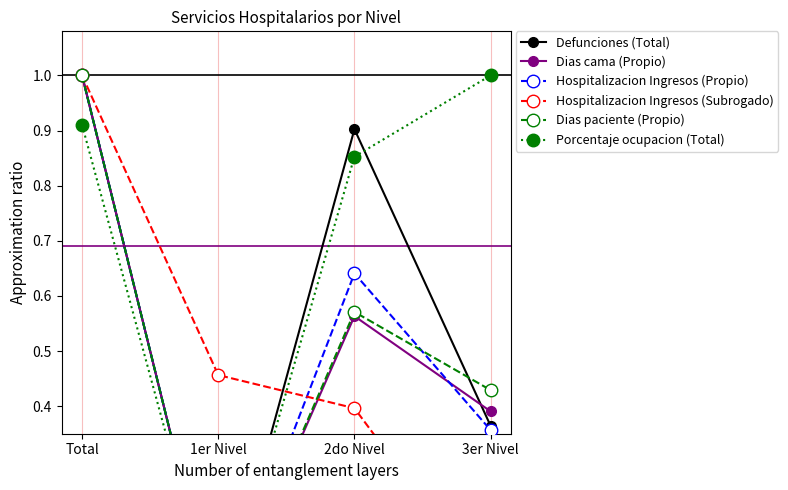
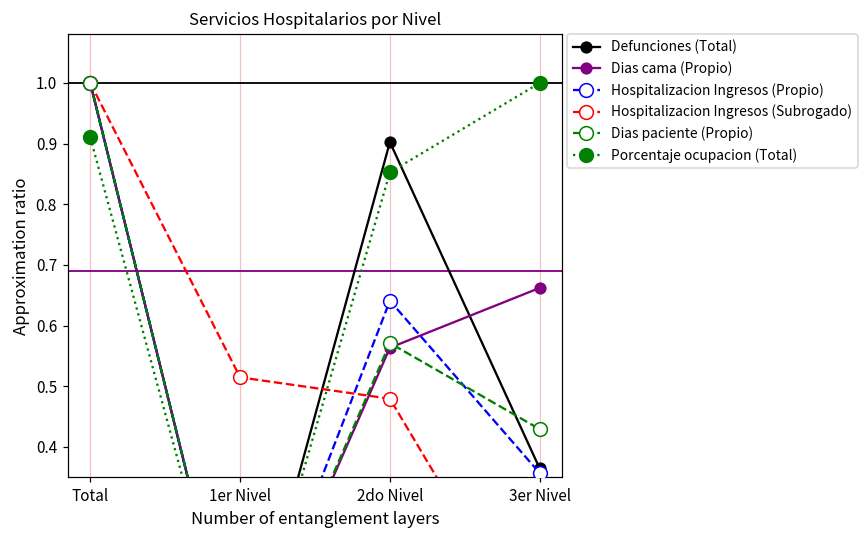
Hospitalizacion Ingresos (Subrogado), 1er Nivel: 0.46 -> 0.51
Hospitalizacion Ingresos (Subrogado), 2do Nivel: 0.40 -> 0.48
Dias cama (Propio), 3er Nivel: 0.39 -> 0.66
